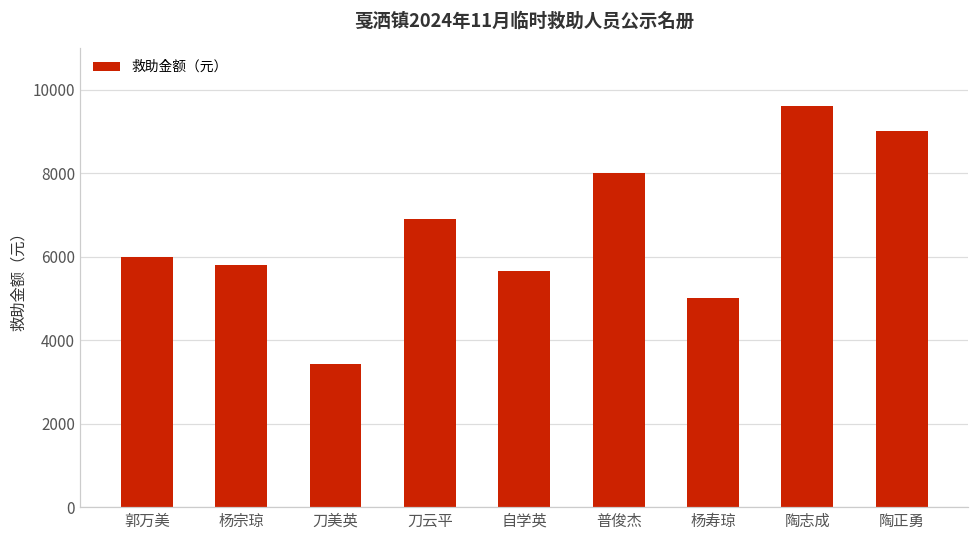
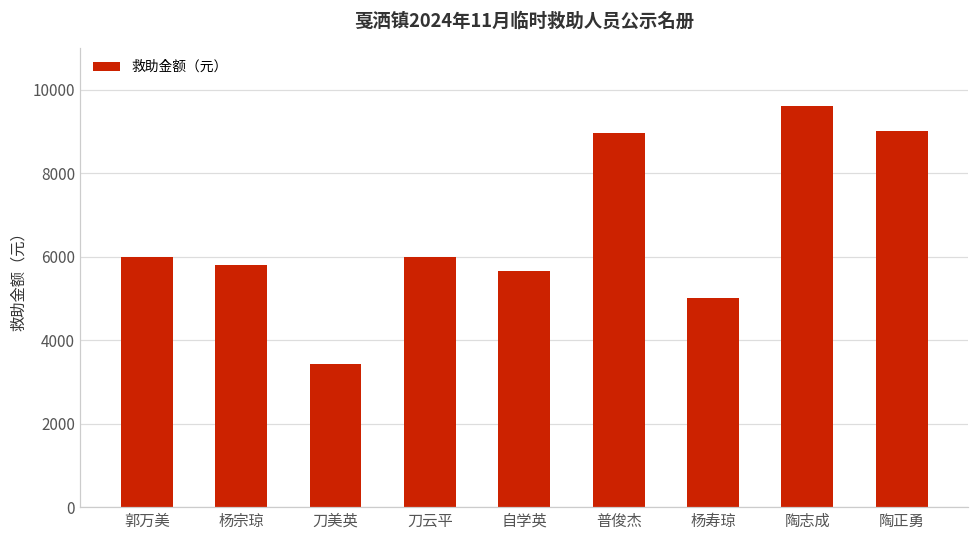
刀云平: 6900 -> 6000
普俊杰: 8000 -> 8900
